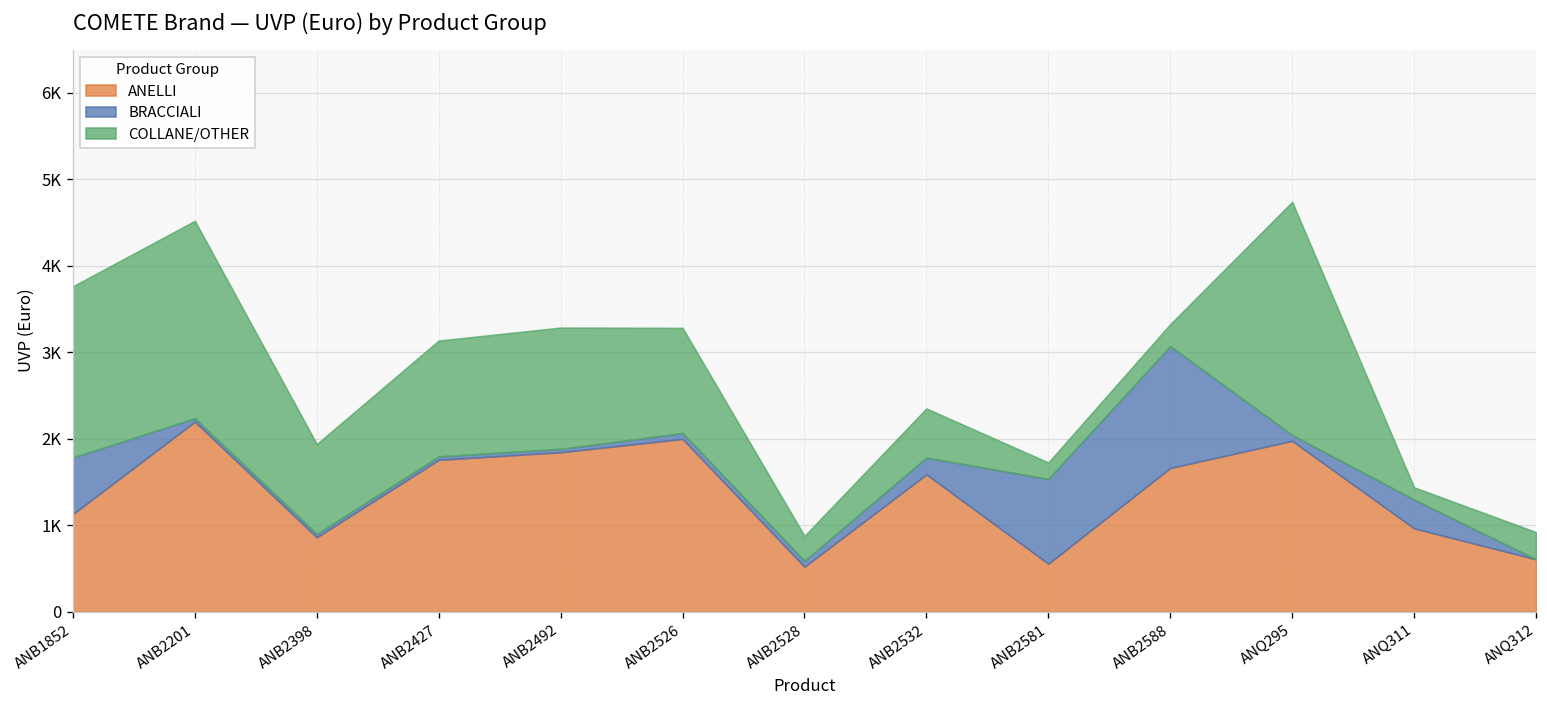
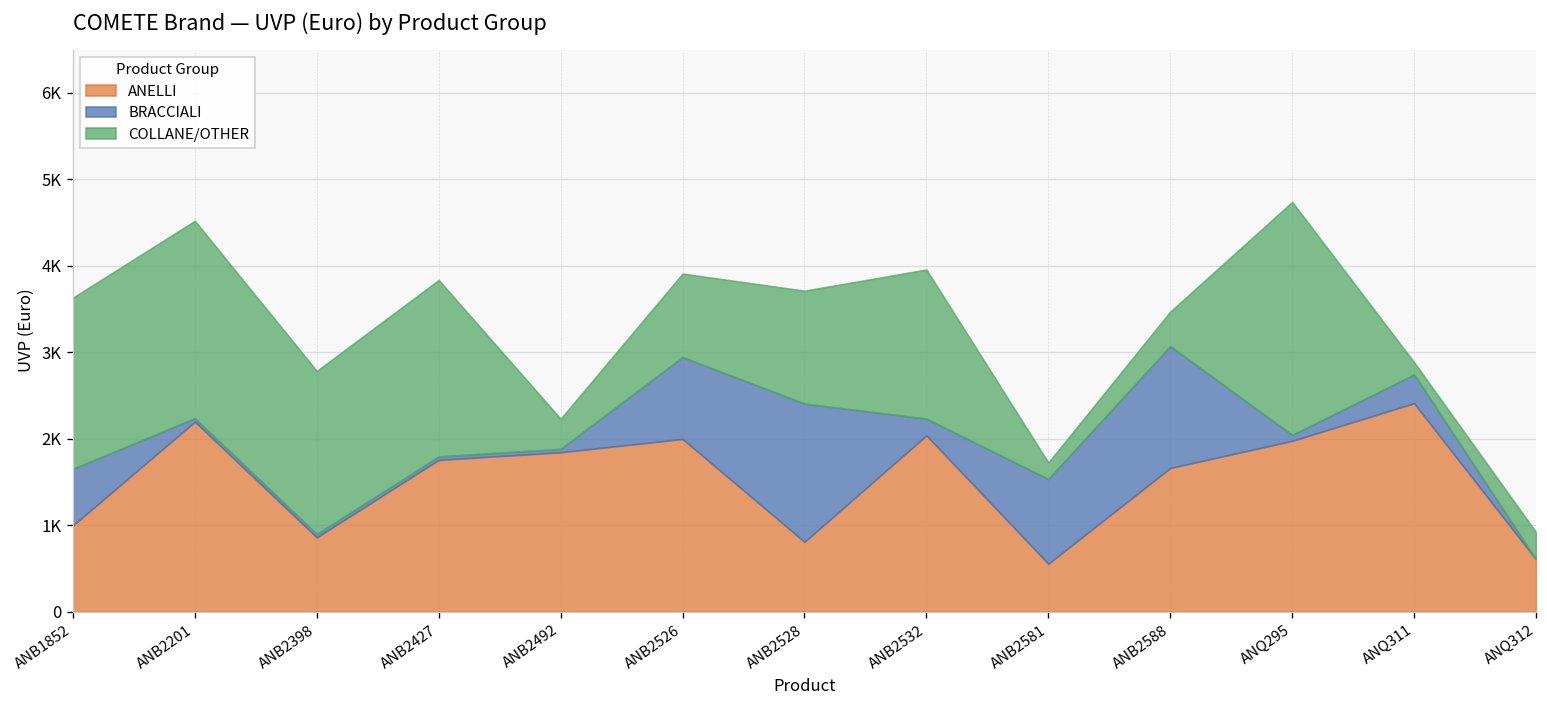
ANELLI, ANB1852: 1100 -> 1000
COLLANE/OTHER, ANB2398: 1000 -> 1900
COLLANE/OTHER, ANB2427: 1300 -> 2000
COLLANE/OTHER, ANB2492: 1400 -> 300
BRACCIALI, ANB2526: 100 -> 900
COLLANE/OTHER, ANB2526: 1200 -> 1000
ANELLI, ANB2528: 500 -> 800
BRACCIALI, ANB2528: 100 -> 1600
COLLANE/OTHER, ANB2528: 300 -> 1300
ANELLI, ANB2532: 1600 -> 2000
COLLANE/OTHER, ANB2532: 600 -> 1700
COLLANE/OTHER, ANB2588: 300 -> 400
ANELLI, ANQ311: 1000 -> 2400
